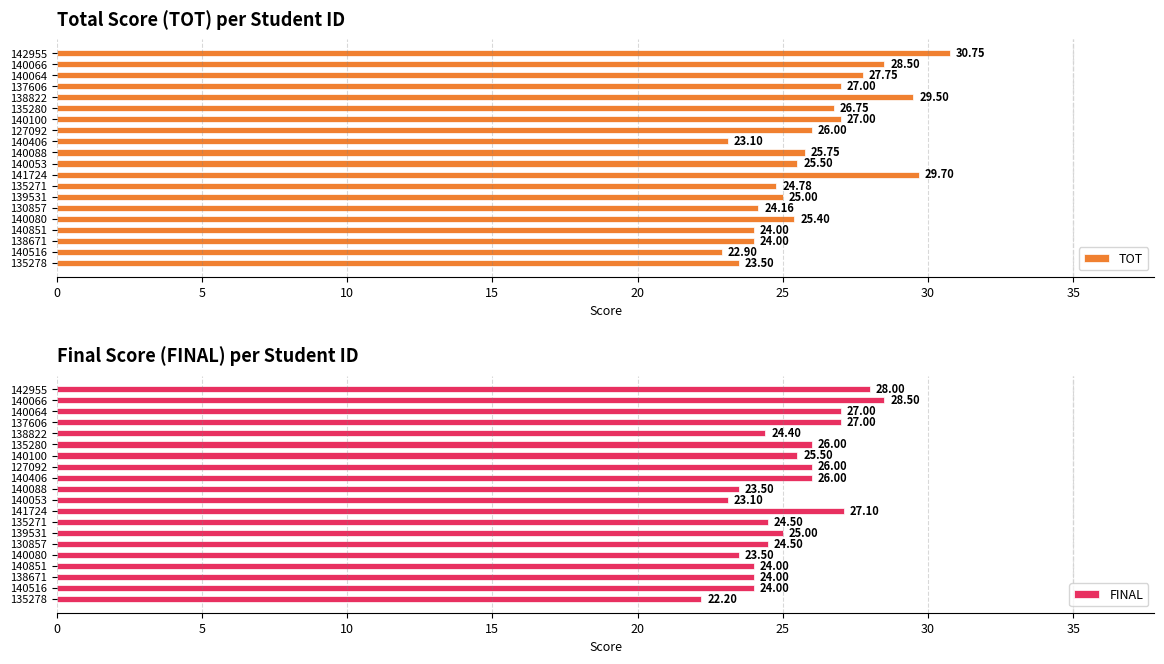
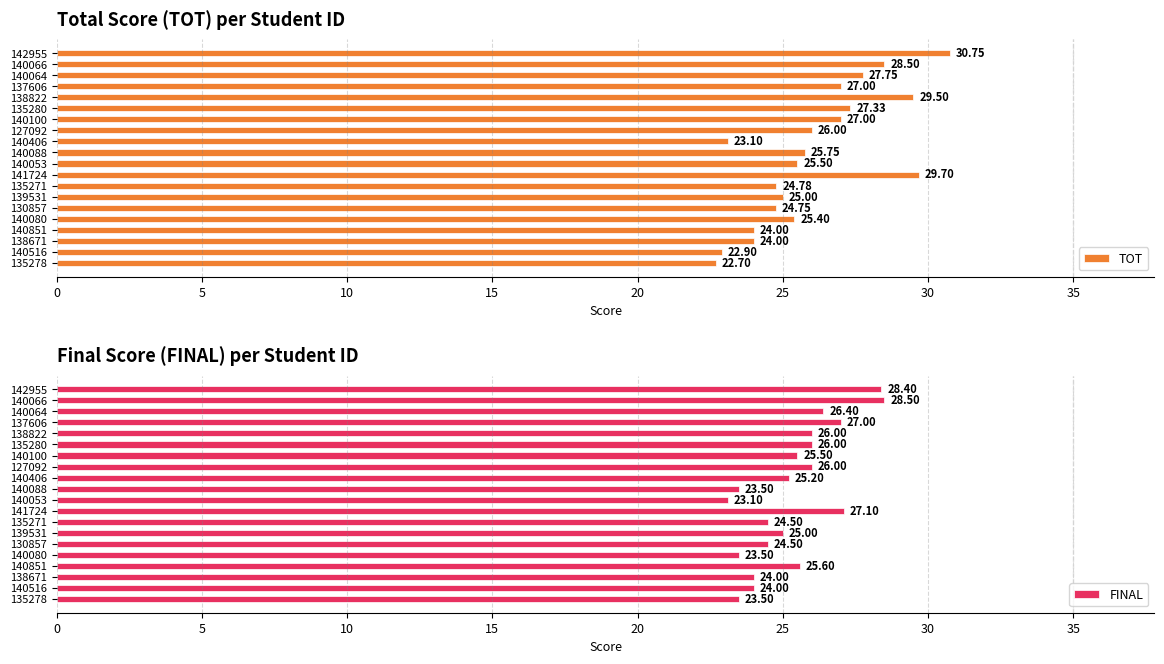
Total Score (TOT) per Student ID, 135280: 26.75 -> 27.33
Total Score (TOT) per Student ID, 130857: 24.16 -> 24.75
Total Score (TOT) per Student ID, 135278: 23.50 -> 22.70
Final Score (FINAL) per Student ID, 142955: 28.00 -> 28.40
Final Score (FINAL) per Student ID, 140064: 27.00 -> 26.40
Final Score (FINAL) per Student ID, 138822: 24.40 -> 26.00
Final Score (FINAL) per Student ID, 140406: 26.00 -> 25.20
Final Score (FINAL) per Student ID, 140851: 24.00 -> 25.60
Final Score (FINAL) per Student ID, 135278: 22.20 -> 23.50
